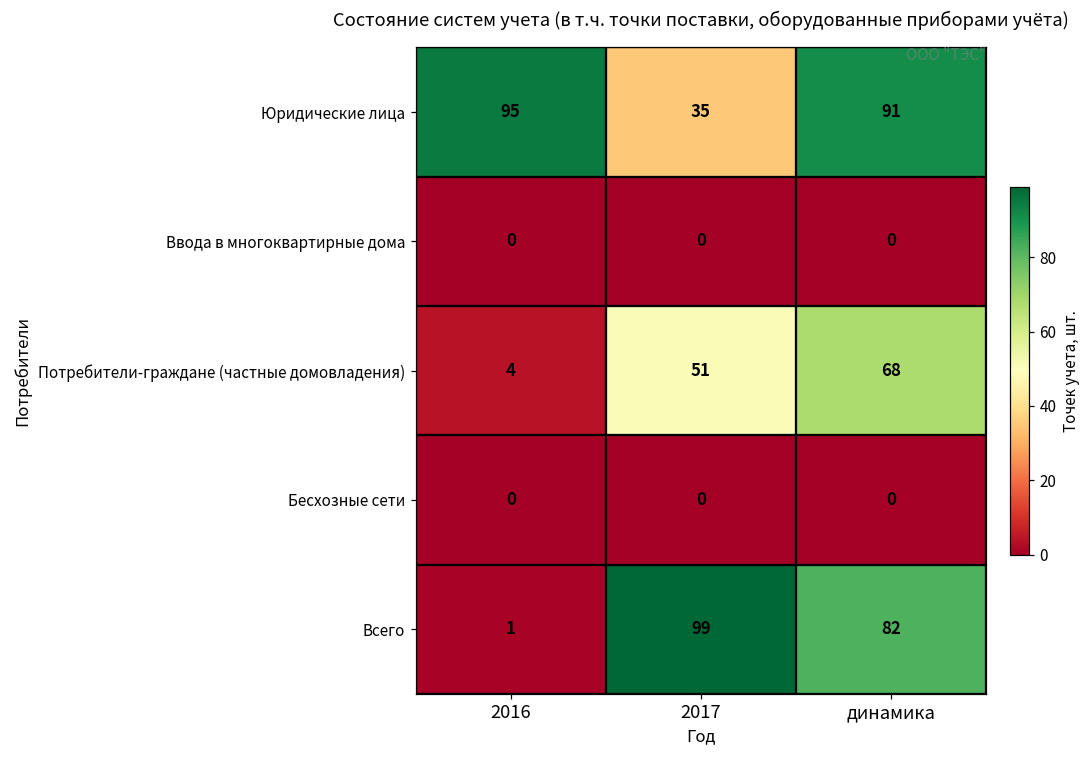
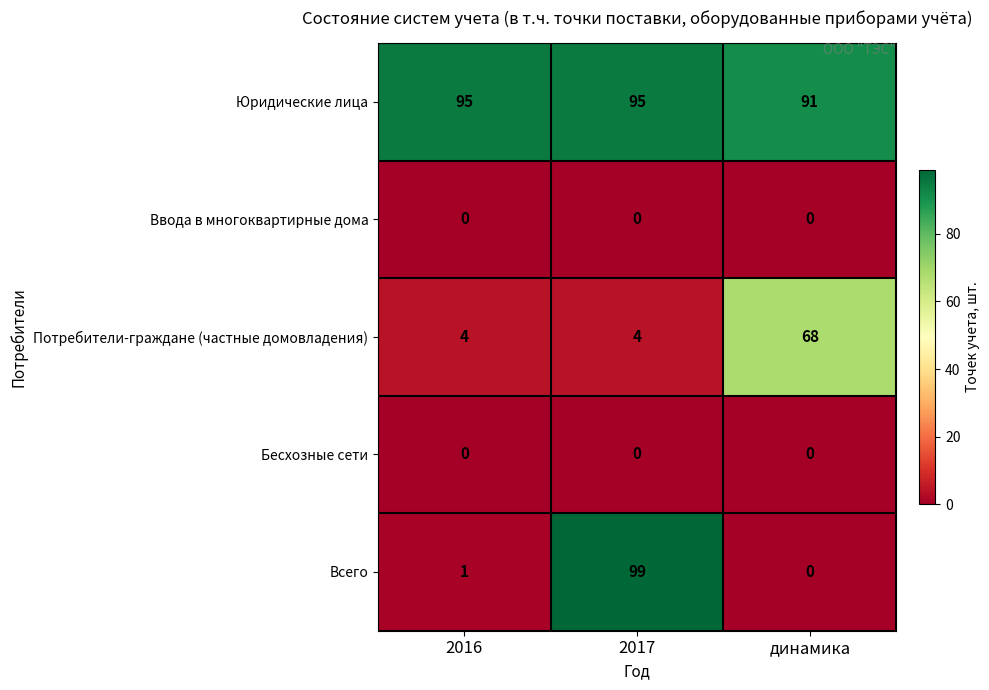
Юридические лица, 2017: 35 -> 95
Потребители-граждане (частные домовладения), 2017: 51 -> 4
Всего, динамика: 82 -> 0
